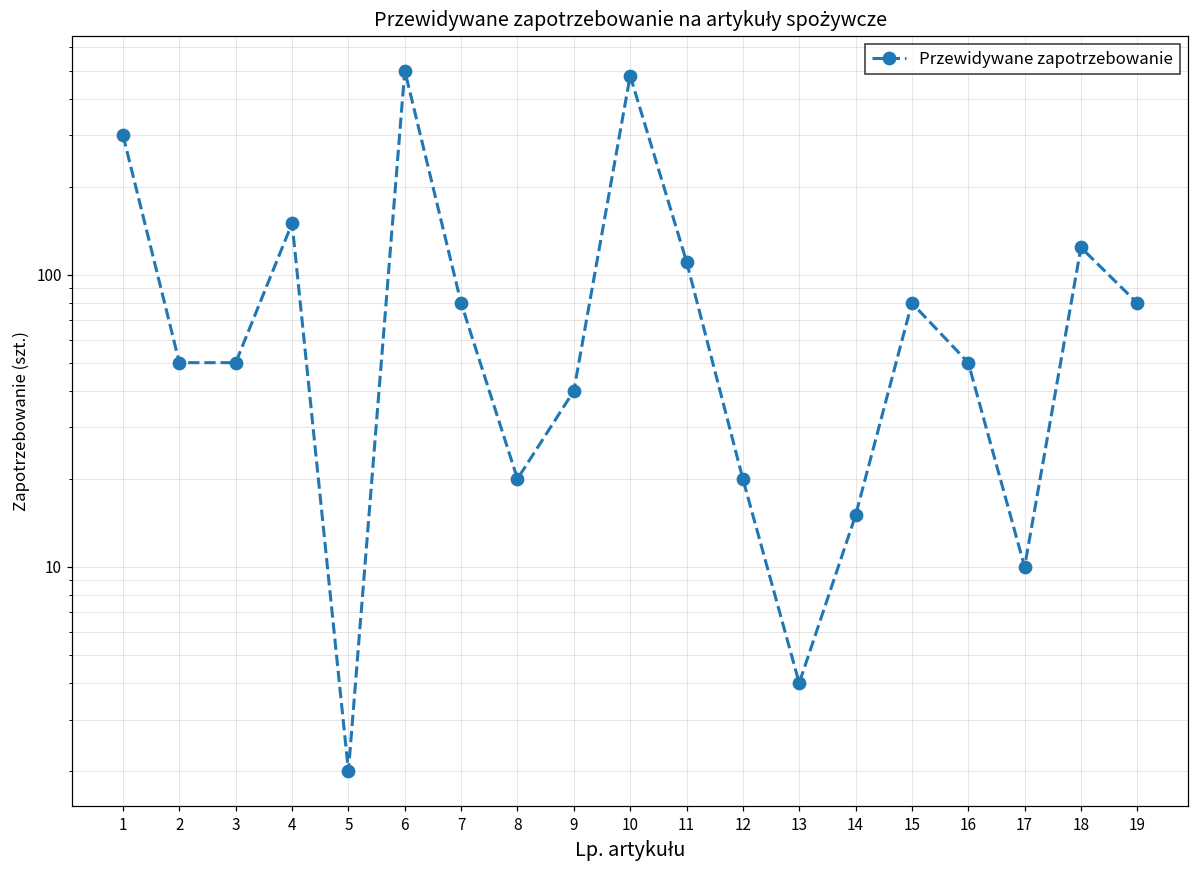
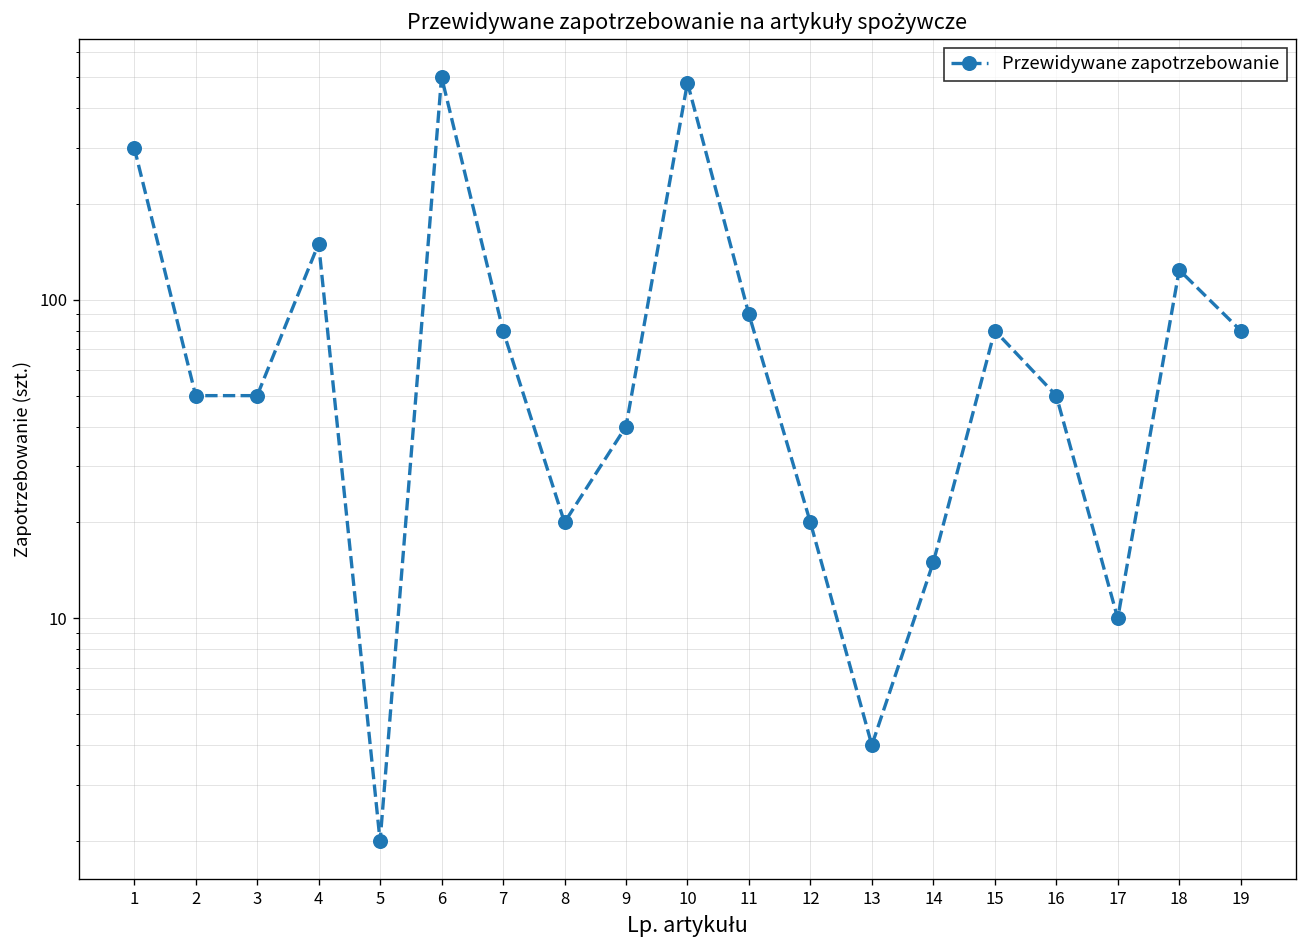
11: 111 -> 90
